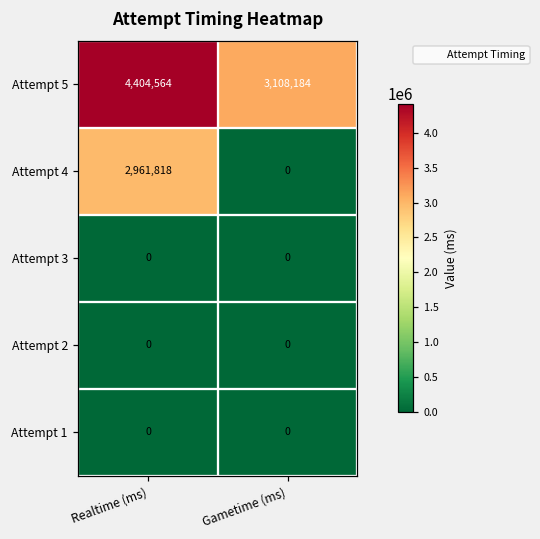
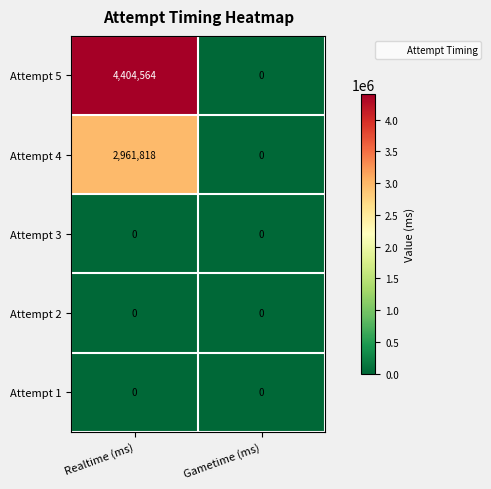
Attempt 5, Gametime (ms): 3,108,184 -> 0
